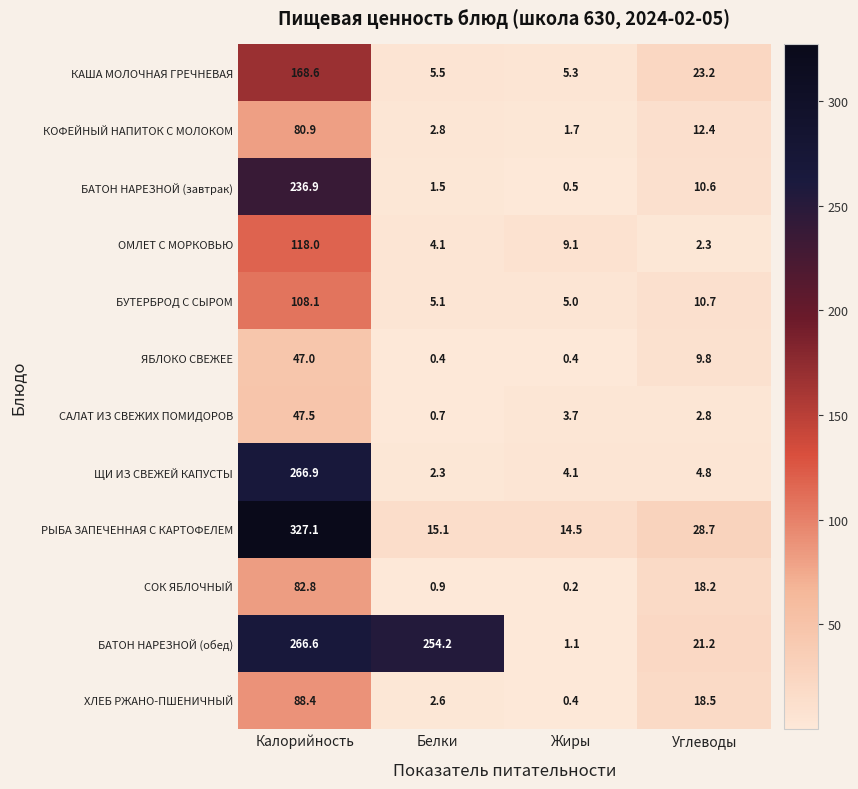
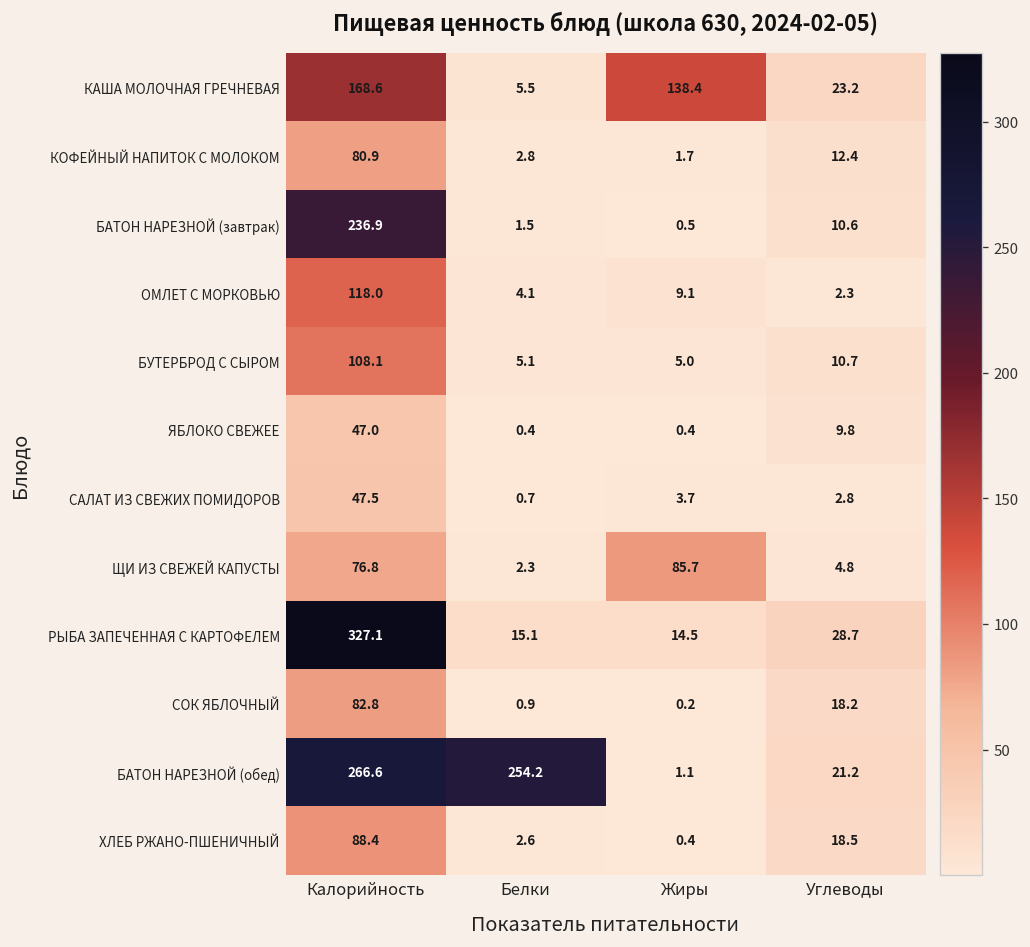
КАША МОЛОЧНАЯ ГРЕЧНЕВАЯ, Жиры: 5.3 -> 138.4
ЩИ ИЗ СВЕЖЕЙ КАПУСТЫ, Калорийность: 266.9 -> 76.8
ЩИ ИЗ СВЕЖЕЙ КАПУСТЫ, Жиры: 4.1 -> 85.7
